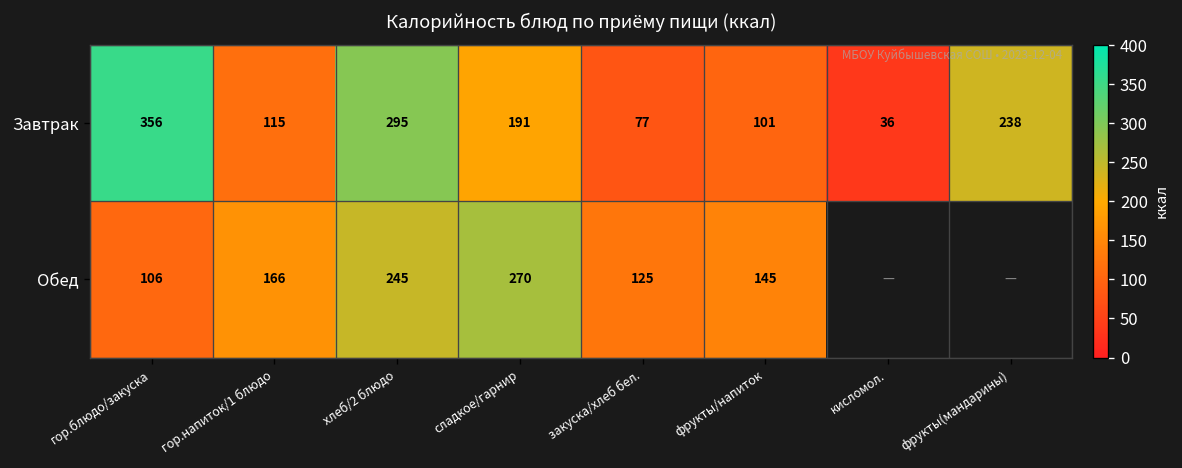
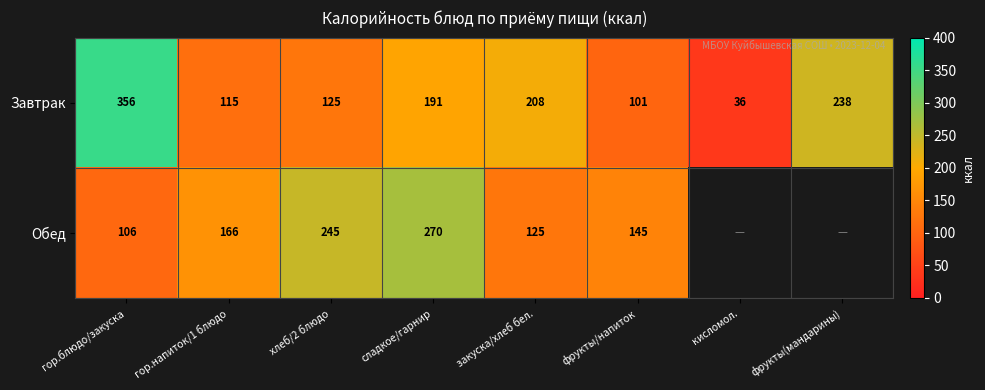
Завтрак, хлеб/2 блюдо: 295 -> 125
Завтрак, закуска/хлеб бел.: 77 -> 208
